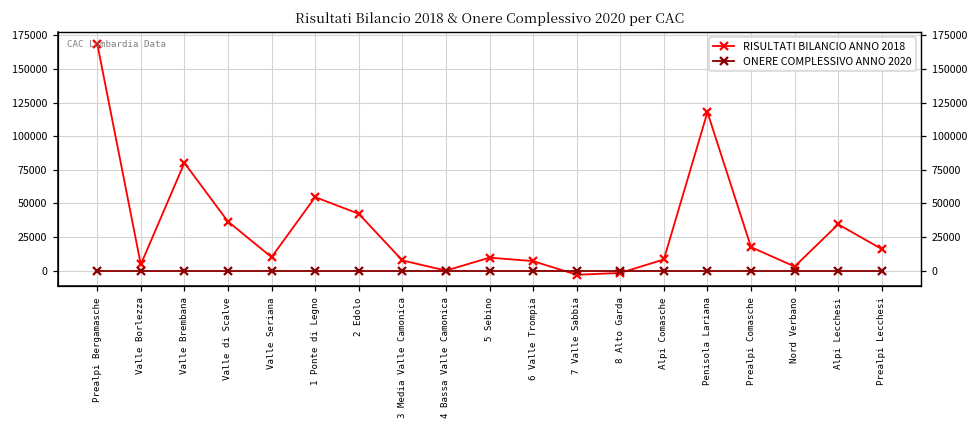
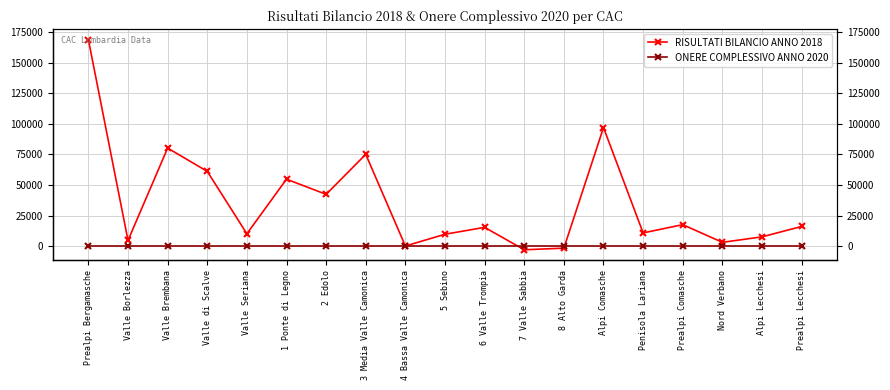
RISULTATI BILANCIO ANNO 2018, Valle di Scalve: 37000 -> 61000
RISULTATI BILANCIO ANNO 2018, 3 Media Valle Camonica: 8000 -> 75000
RISULTATI BILANCIO ANNO 2018, 6 Valle Trompia: 7000 -> 15000
RISULTATI BILANCIO ANNO 2018, Alpi Comasche: 8000 -> 97000
RISULTATI BILANCIO ANNO 2018, Penisola Lariana: 118000 -> 11000
RISULTATI BILANCIO ANNO 2018, Alpi Lecchesi: 34000 -> 8000
